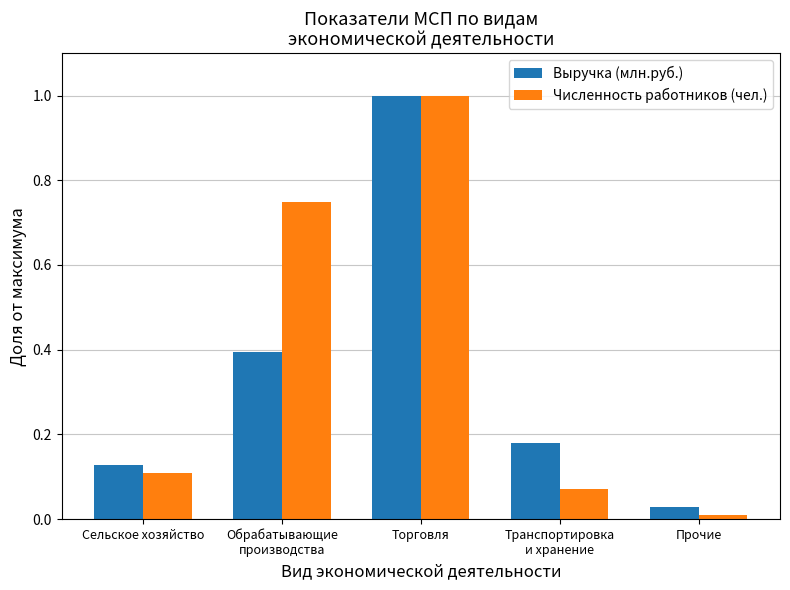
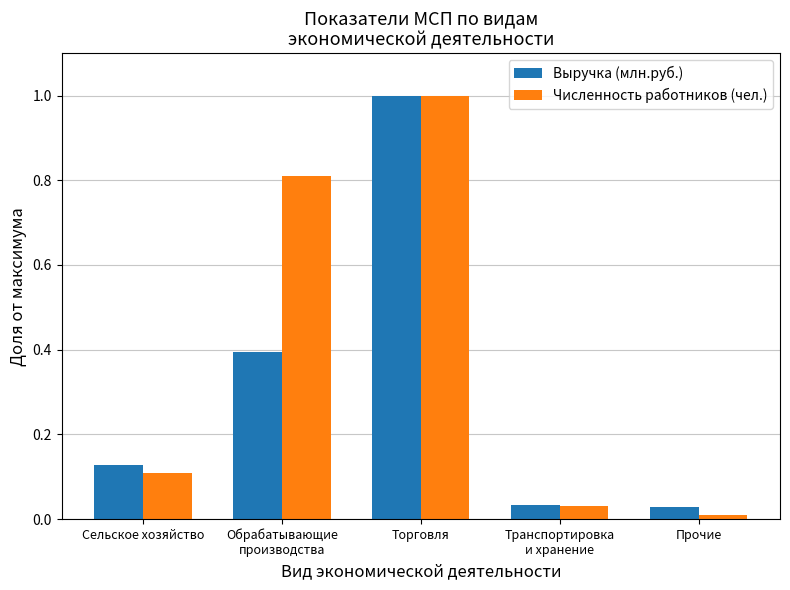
Численность работников (чел.), Обрабатывающие производства: 0.75 -> 0.81
Выручка (млн.руб.), Транспортировка и хранение: 0.18 -> 0.03
Численность работников (чел.), Транспортировка и хранение: 0.07 -> 0.03
